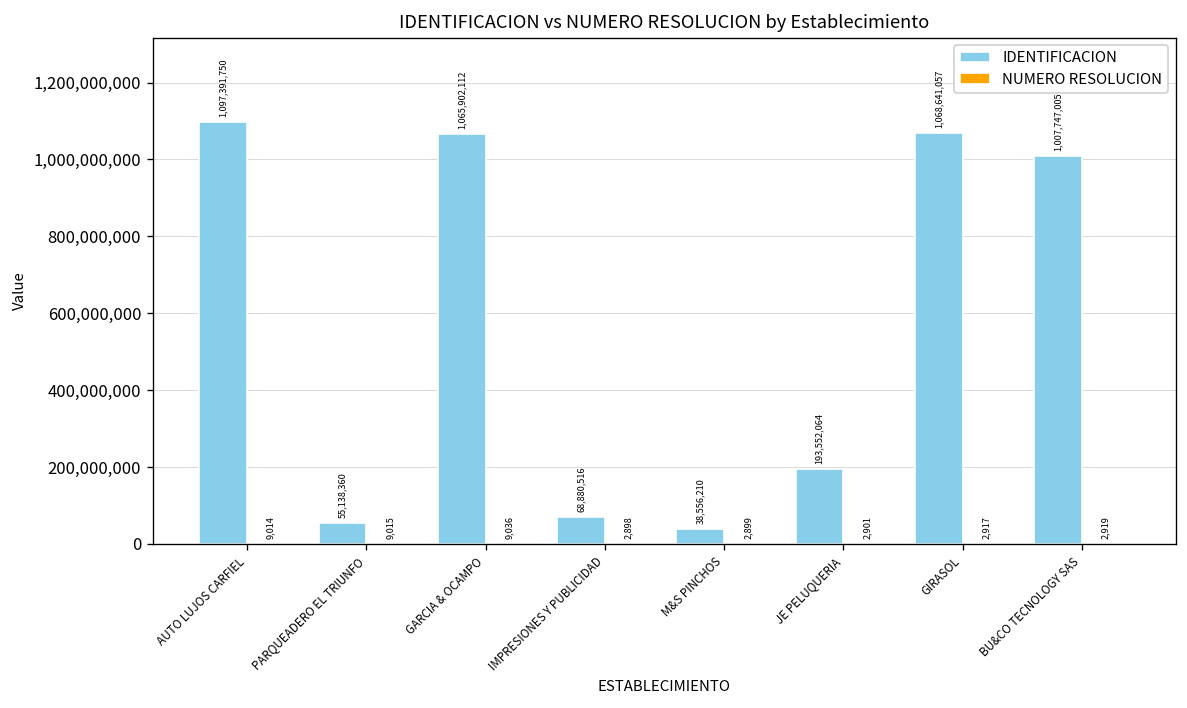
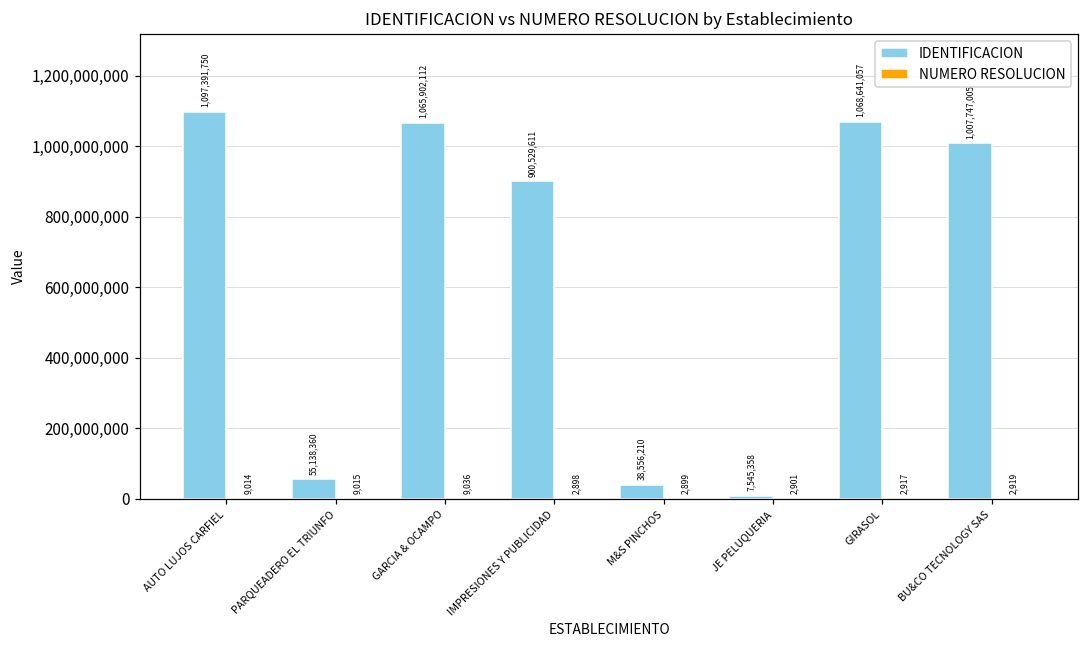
IDENTIFICACION, IMPRESIONES Y PUBLICIDAD: 68,880,516 -> 900,529,611
IDENTIFICACION, JE PELUQUERIA: 193,552,064 -> 7,545,358
